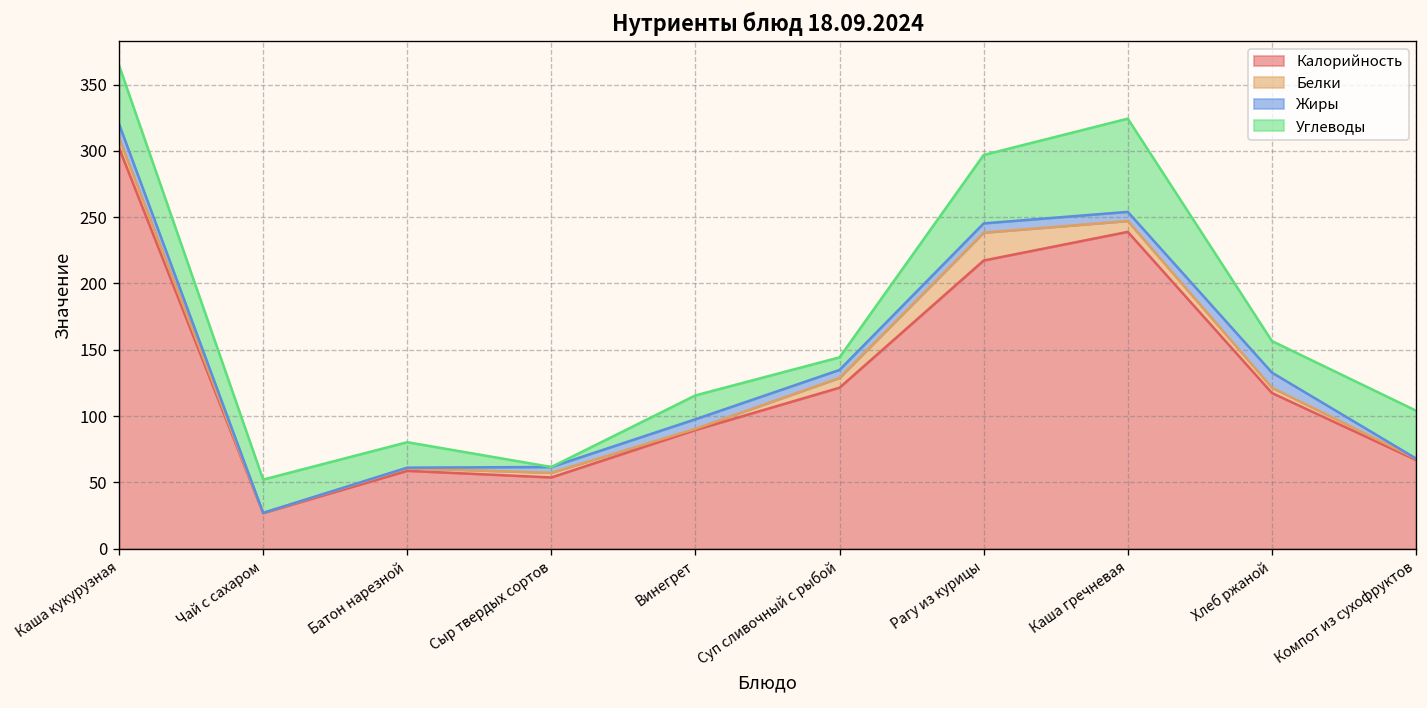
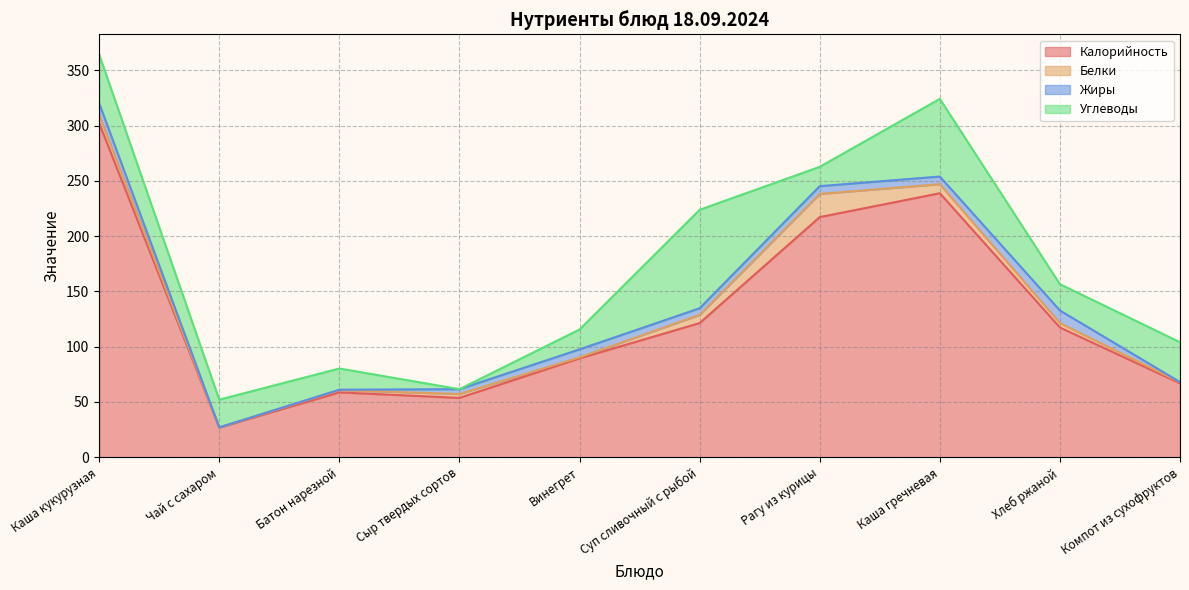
Углеводы, Суп сливочный с рыбой: 10 -> 89
Углеводы, Рагу из курицы: 52 -> 18
